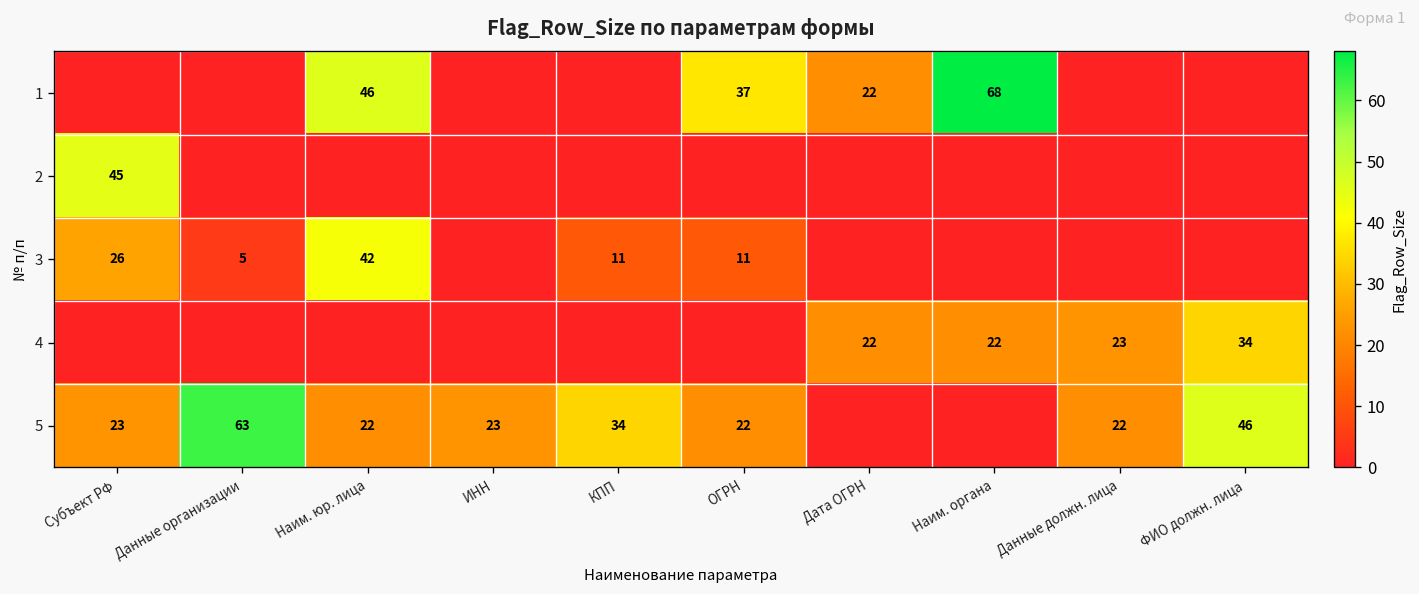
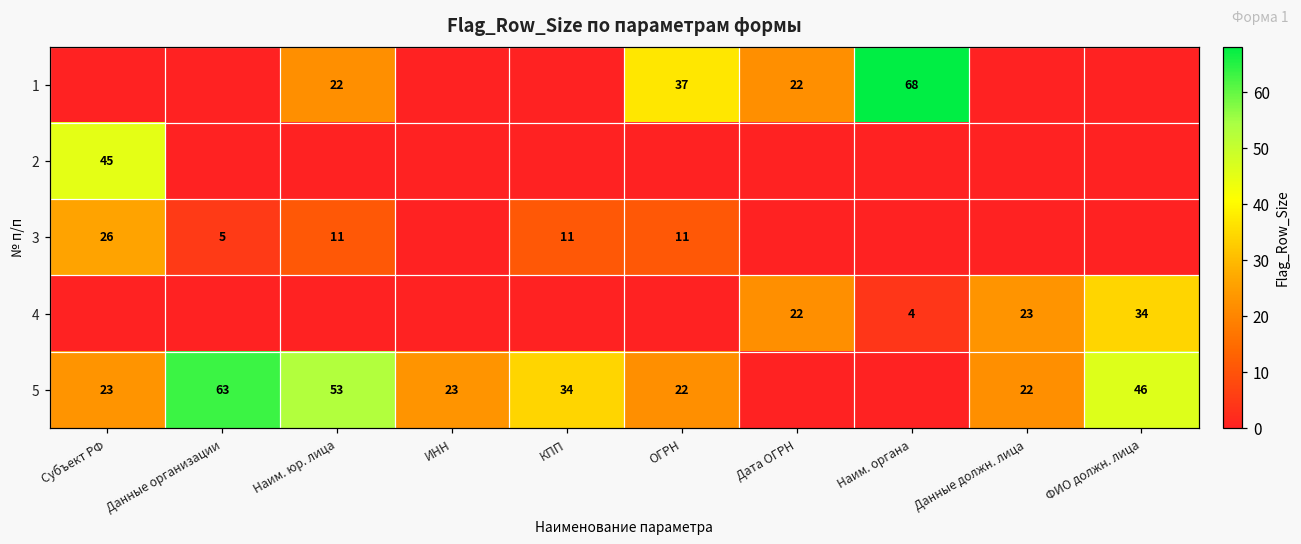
1, Наим. юр. лица: 46 -> 22
3, Наим. юр. лица: 42 -> 11
4, Наим. органа: 22 -> 4
5, Наим. юр. лица: 22 -> 53
